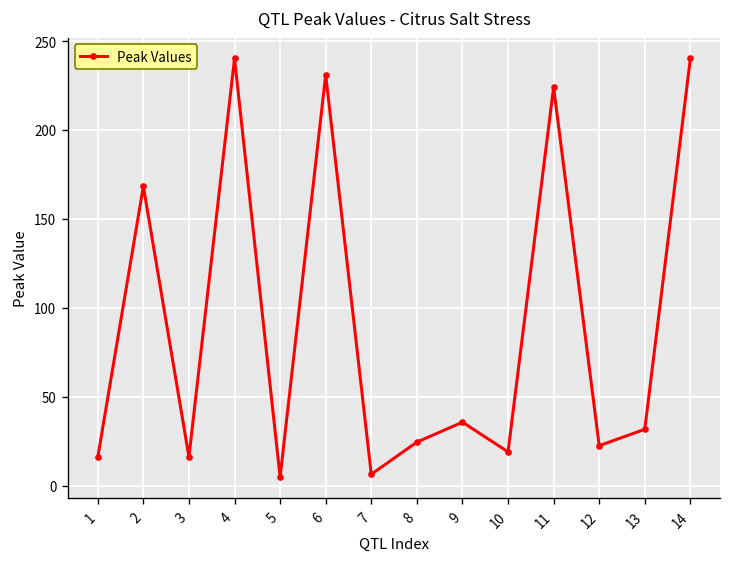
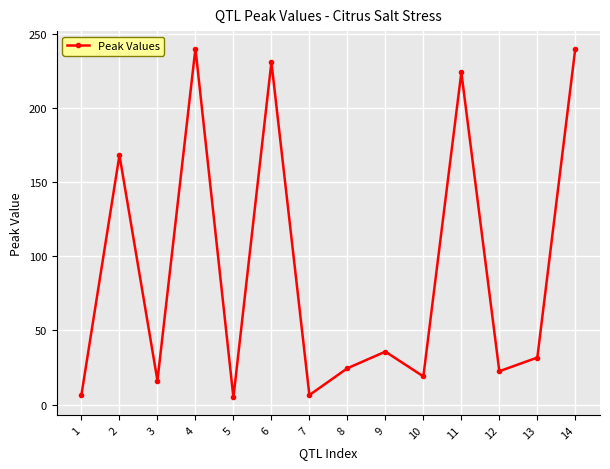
1: 16 -> 7
